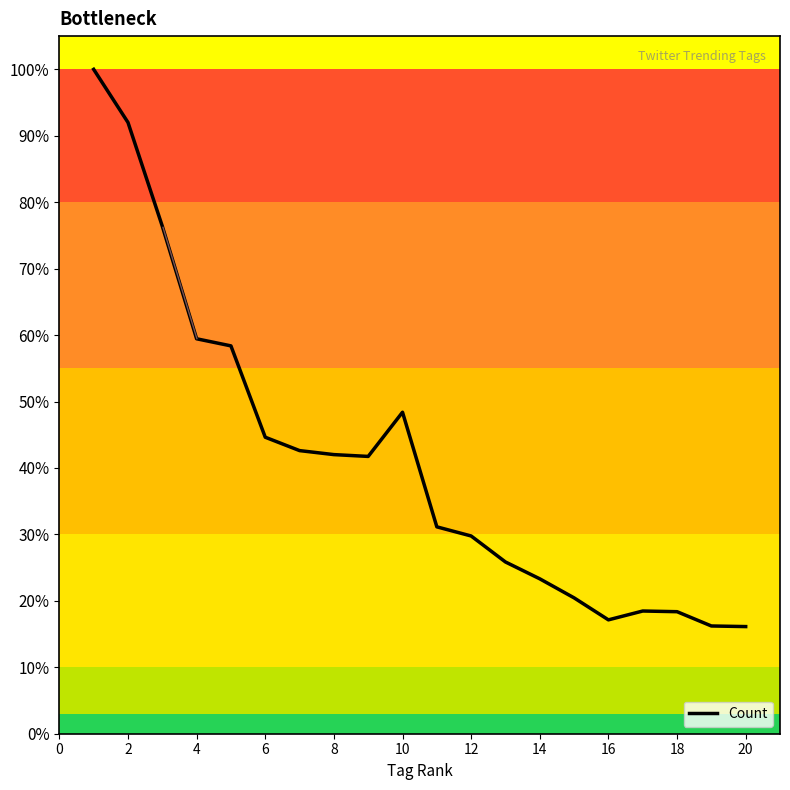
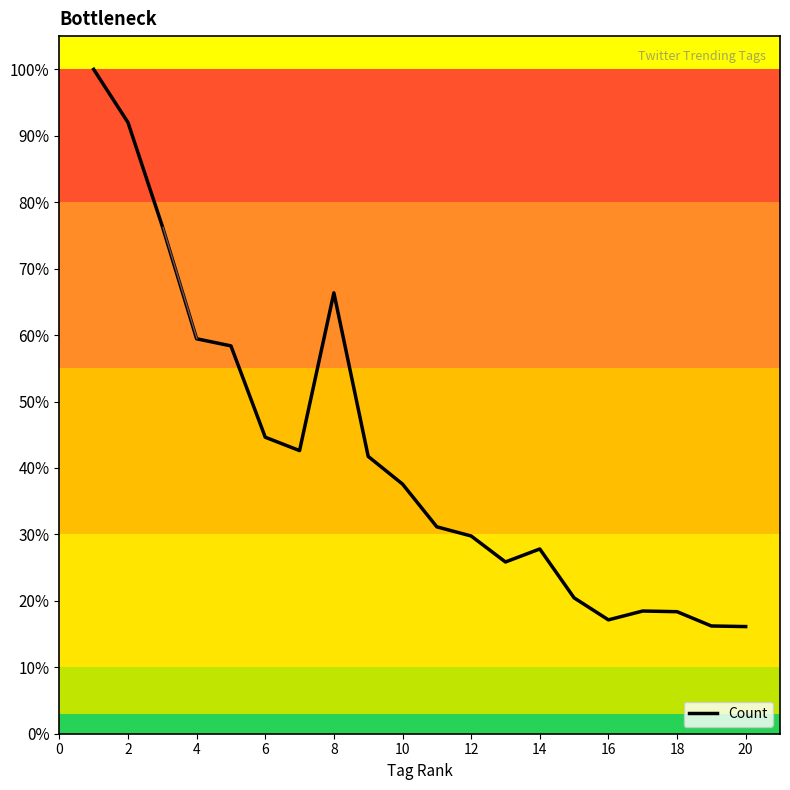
Count, 8: 42% -> 66%
Count, 10: 48% -> 38%
Count, 14: 23% -> 28%
